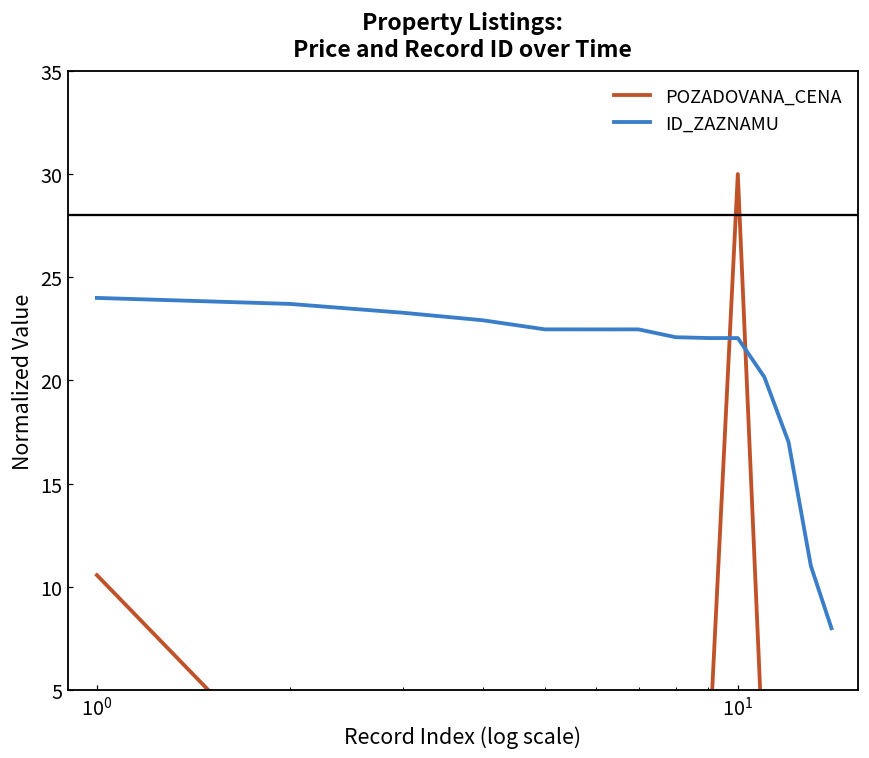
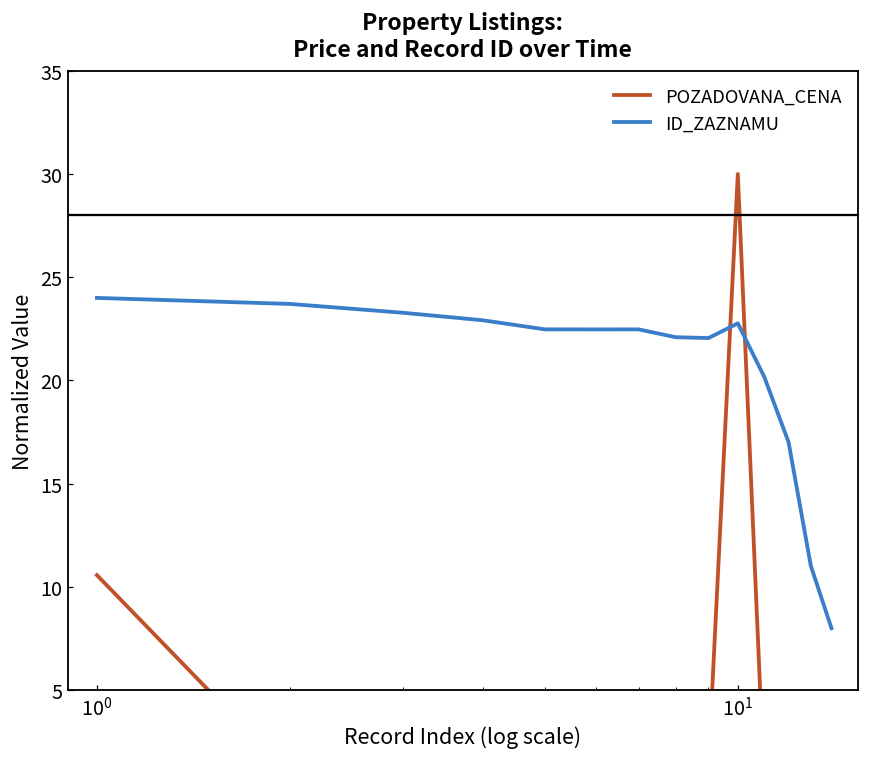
ID_ZAZNAMU, 10^1: 22.1 -> 22.8
